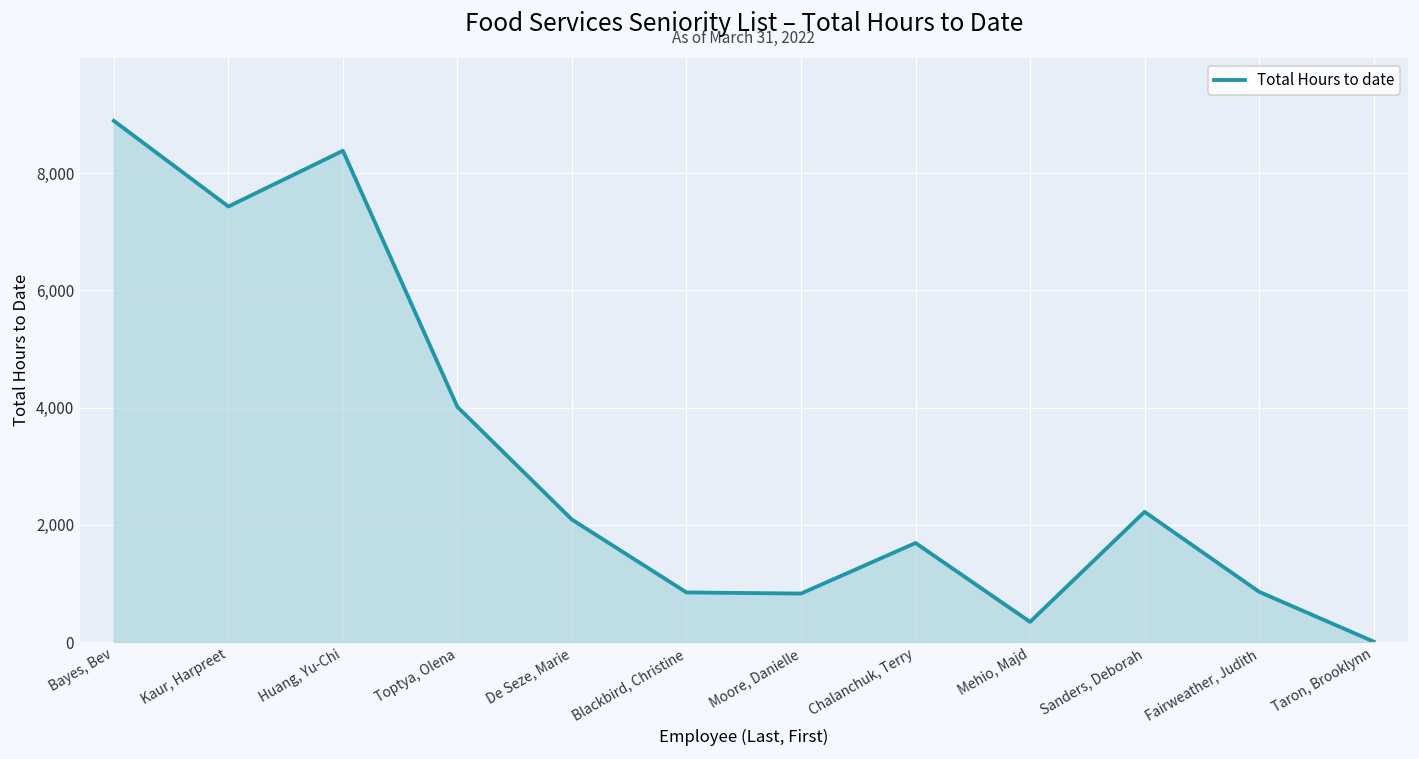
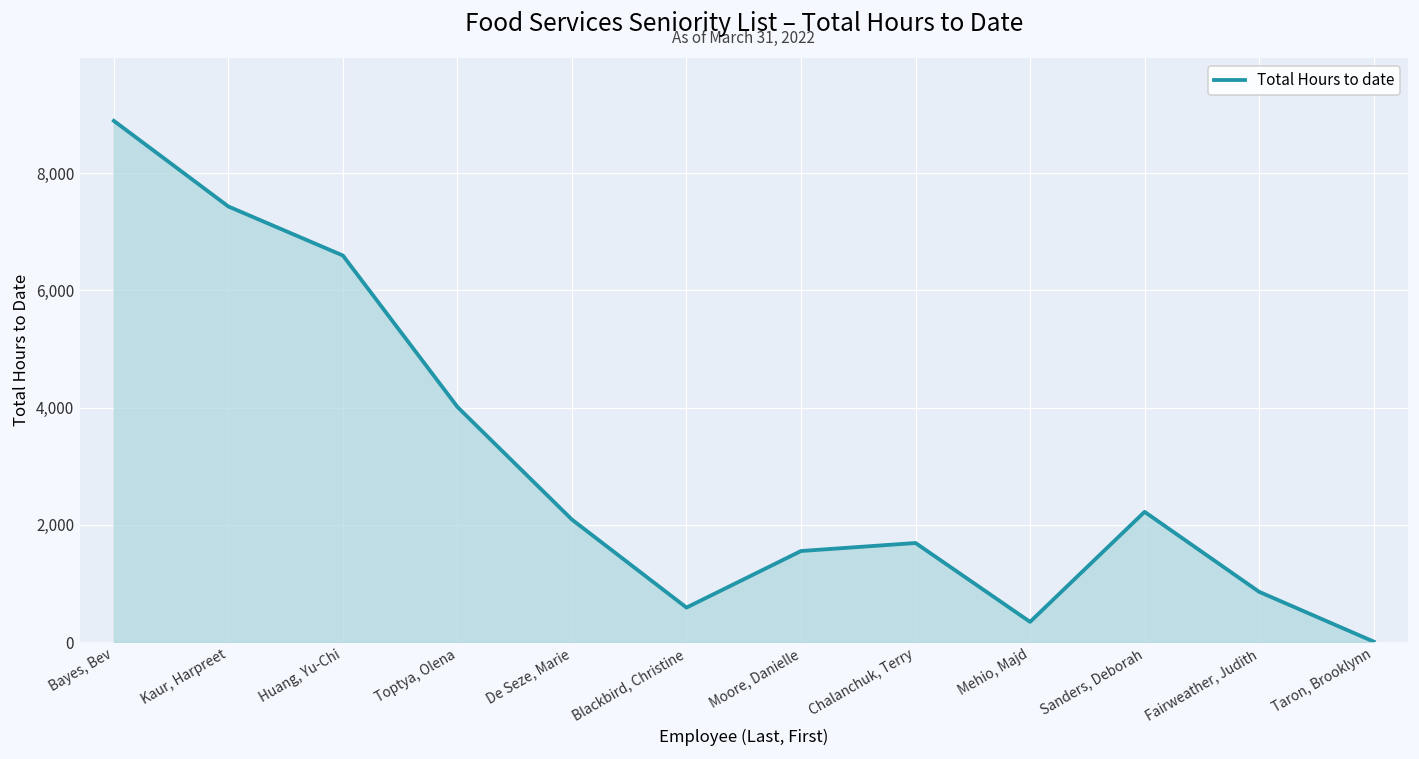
Huang, Yu-Chi: 8,400 -> 6,600
Blackbird, Christine: 800 -> 600
Moore, Danielle: 800 -> 1,600
